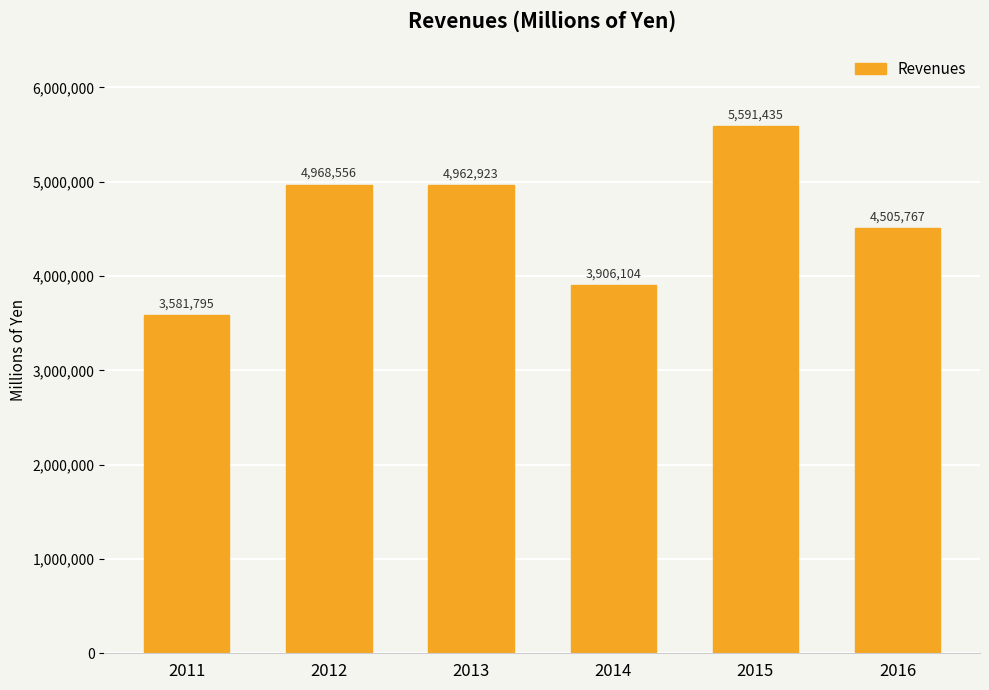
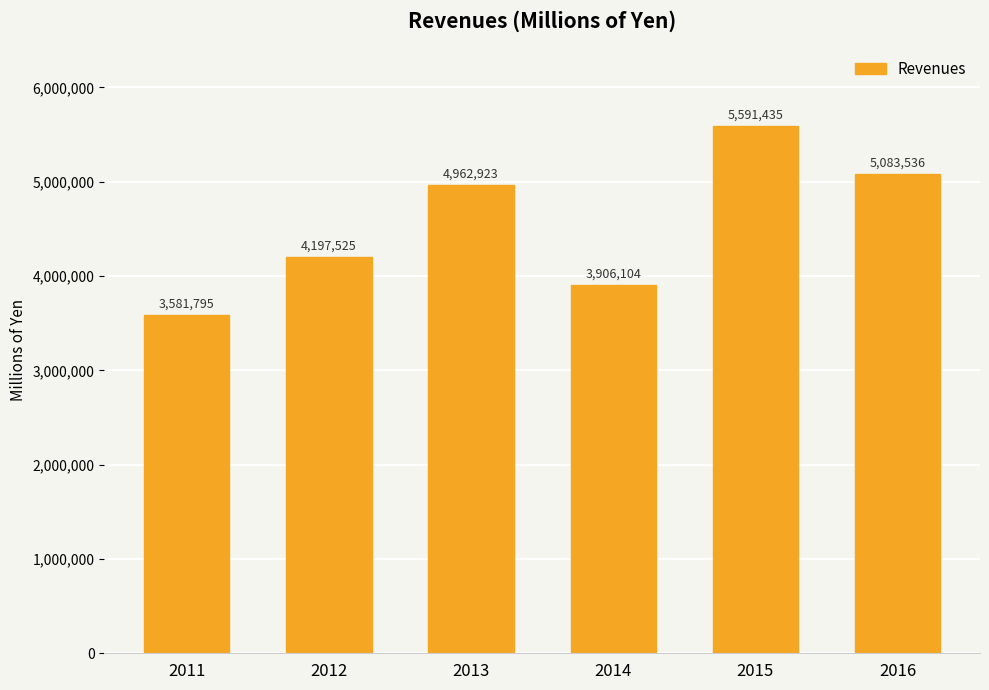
2012: 4,968,556 -> 4,197,525
2016: 4,505,767 -> 5,083,536
